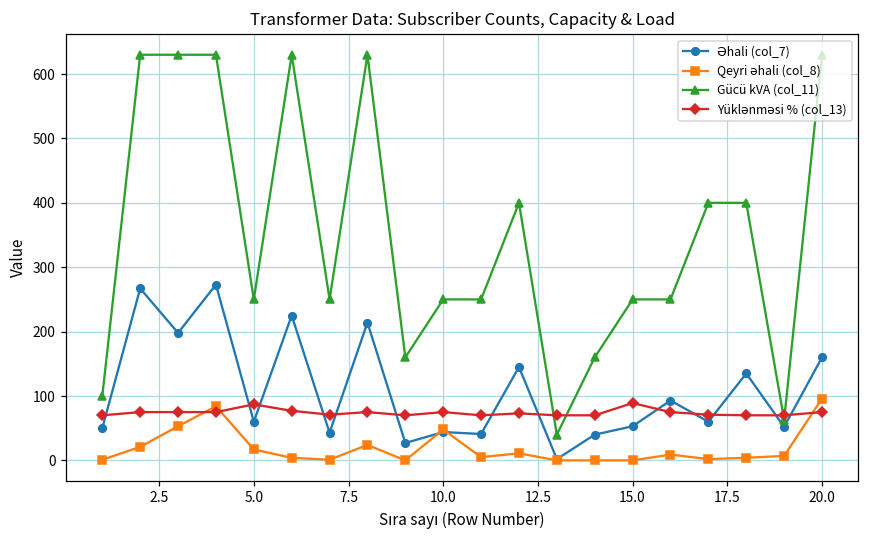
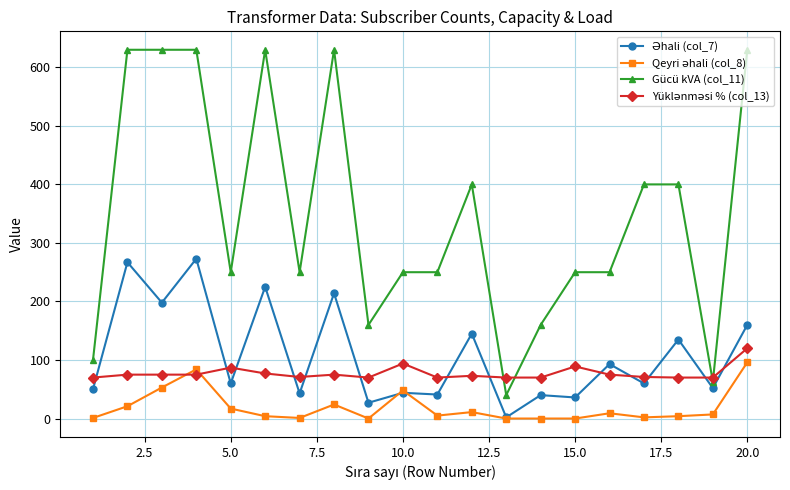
Yüklənməsi % (col_13), 10.0: 80 -> 90
Əhali (col_7), 15.0: 50 -> 40
Yüklənməsi % (col_13), 20.0: 80 -> 120
